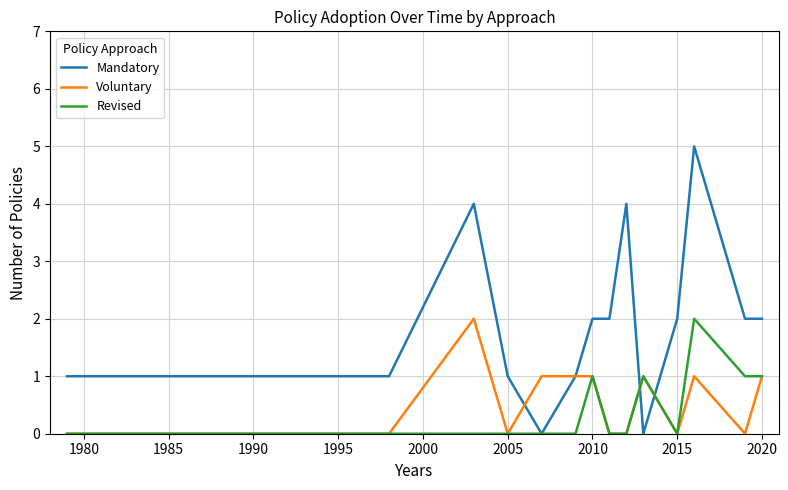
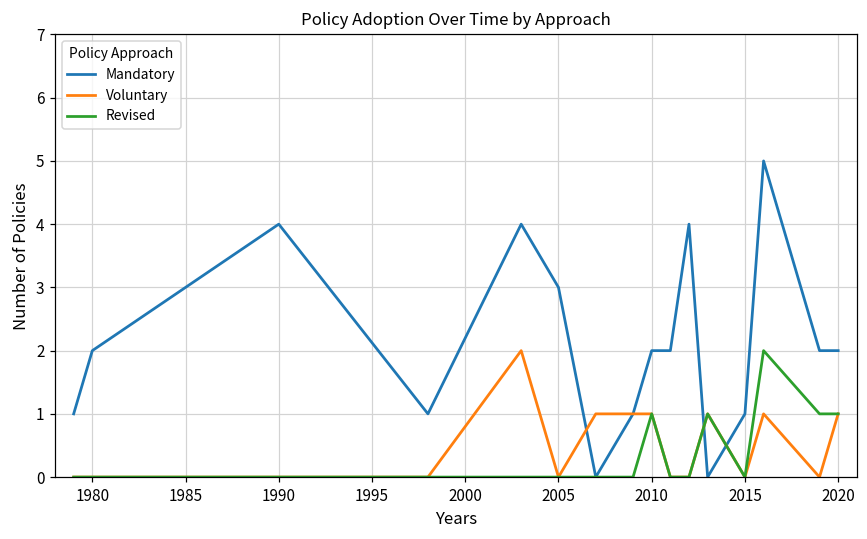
Mandatory, 1980: 1 -> 2
Mandatory, 1990: 1 -> 4
Mandatory, 2005: 1 -> 3
Mandatory, 2015: 2 -> 1
